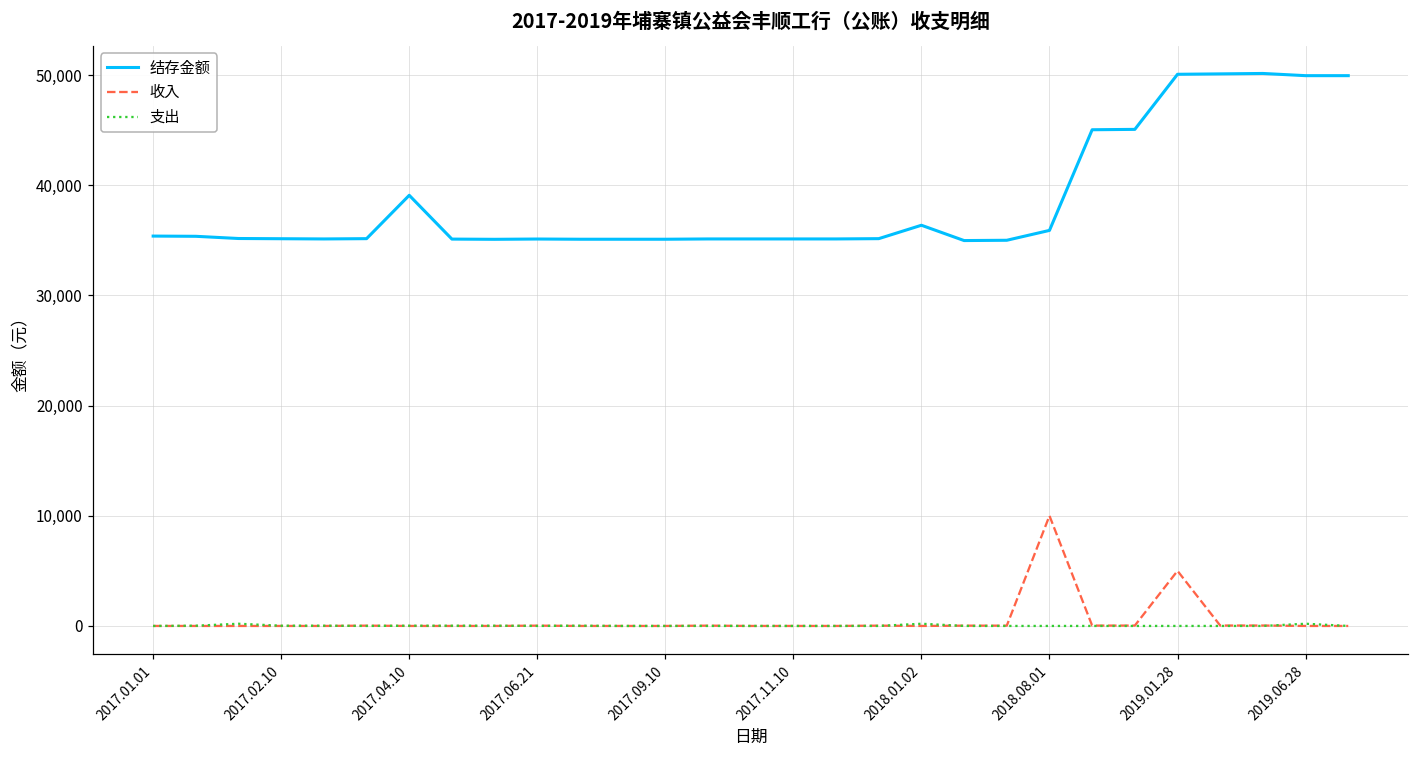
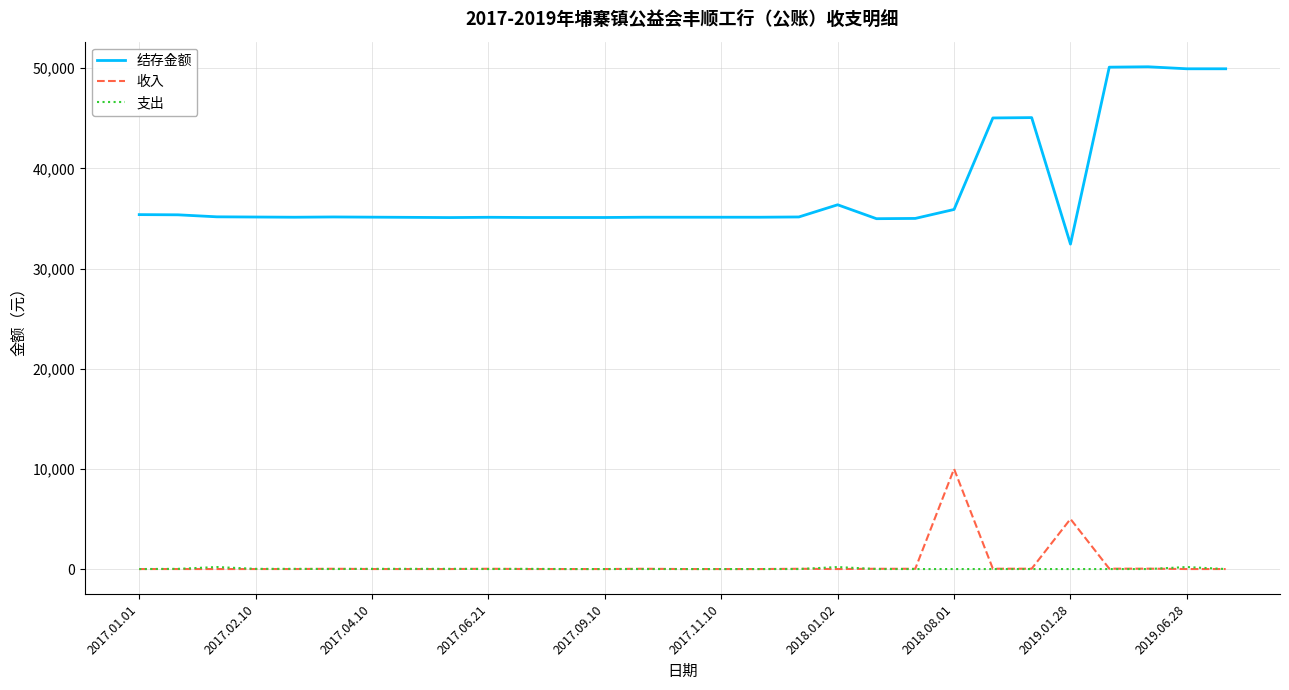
结存金额, 2017.04.10: 39,100 -> 35,100
结存金额, 2019.01.28: 50,100 -> 32,400
